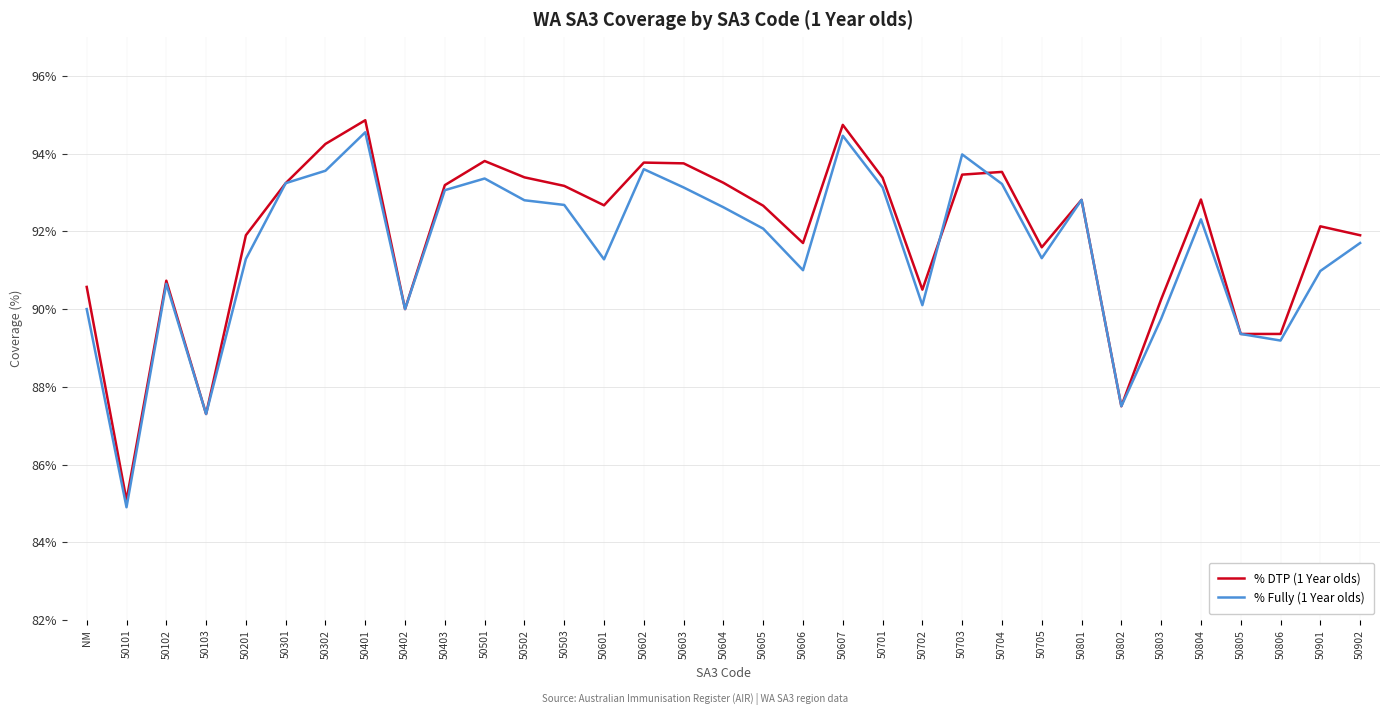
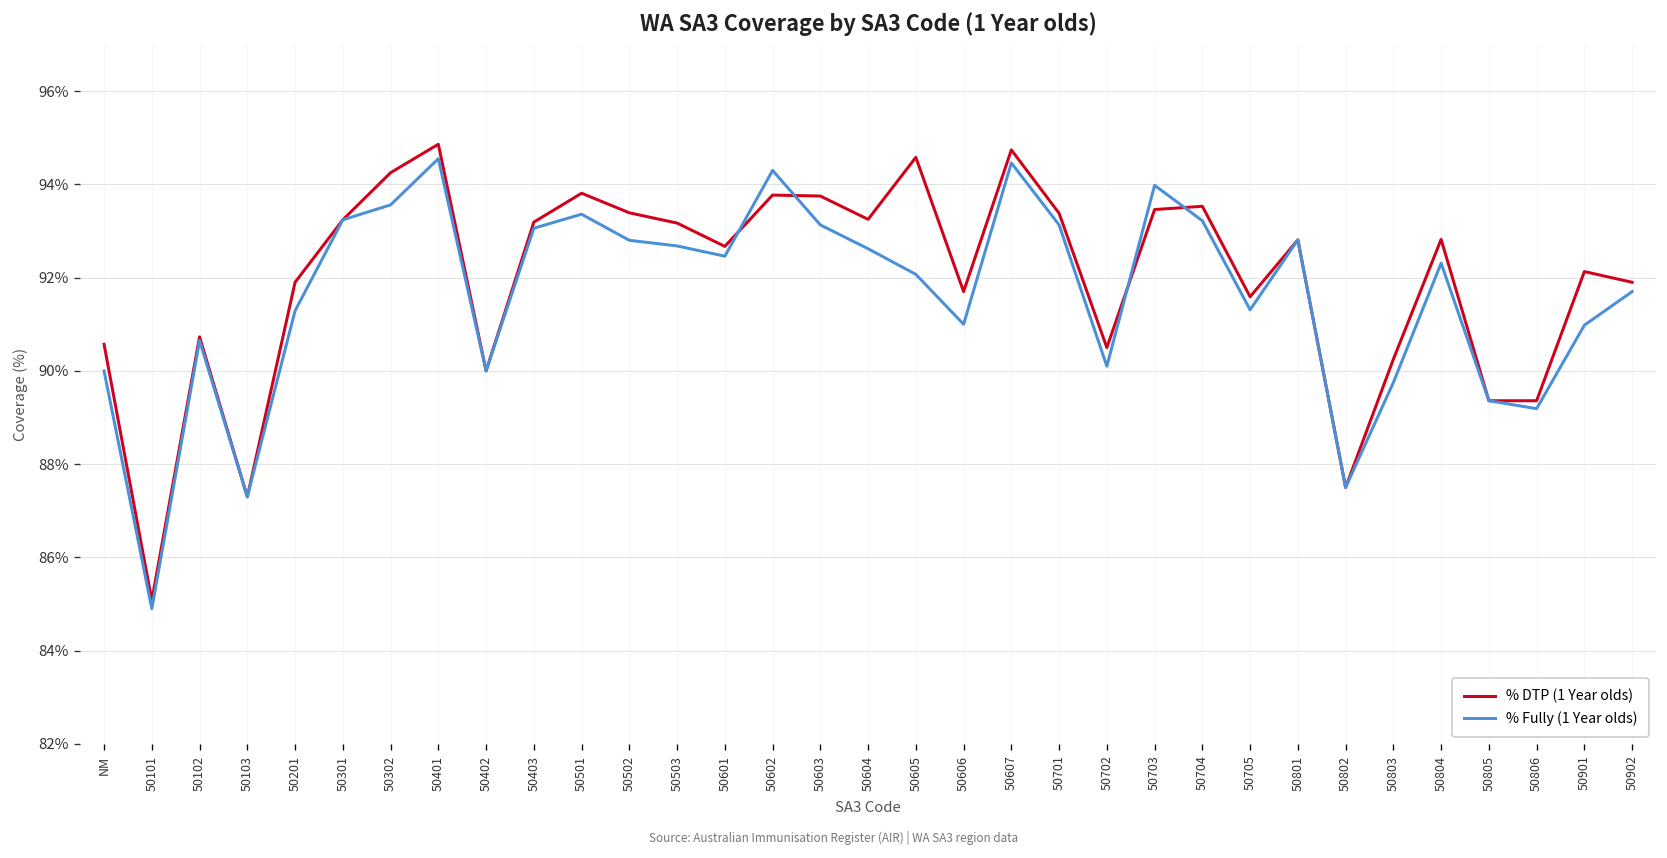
% Fully (1 Year olds), 50601: 91.3% -> 92.5%
% Fully (1 Year olds), 50602: 93.6% -> 94.3%
% DTP (1 Year olds), 50605: 92.7% -> 94.6%
